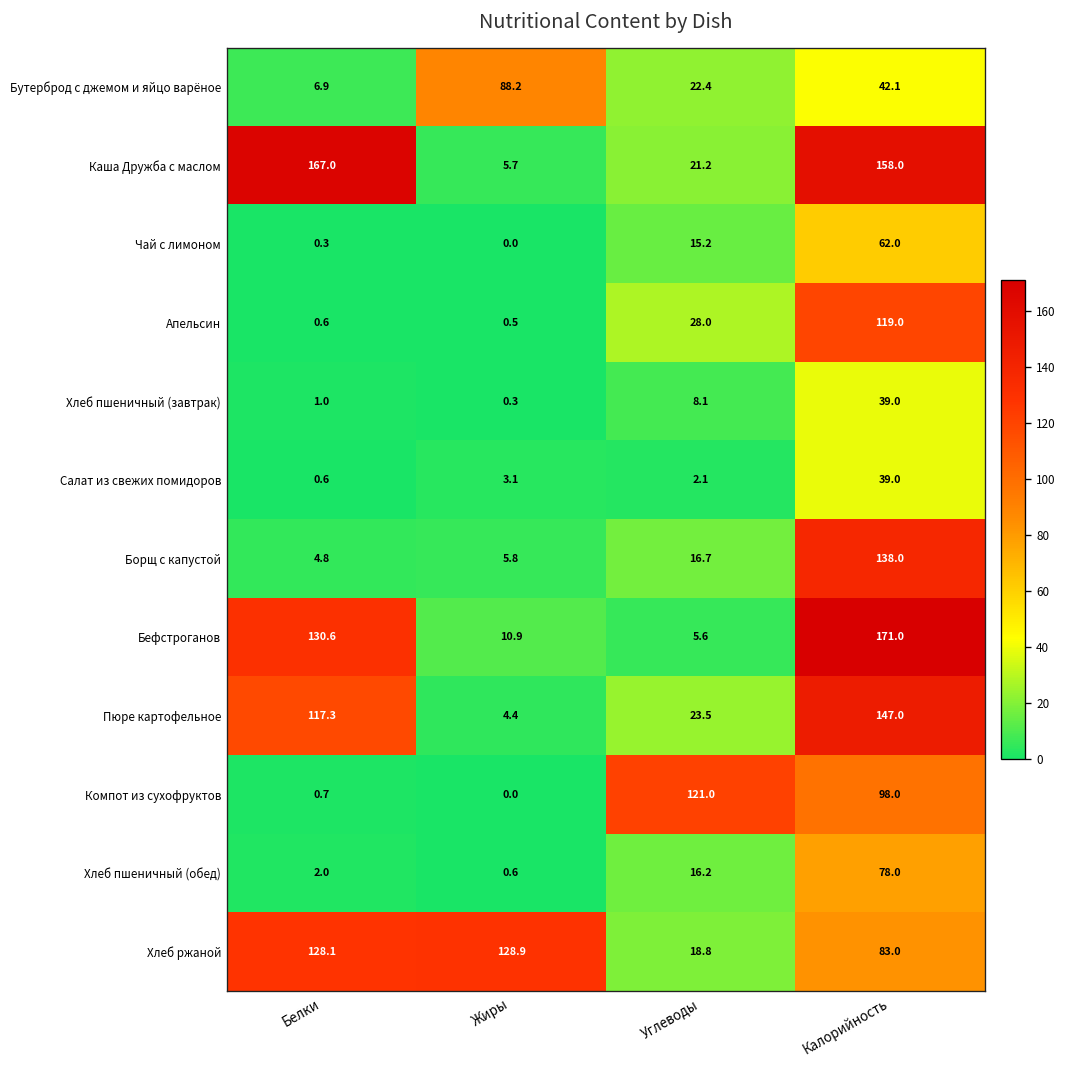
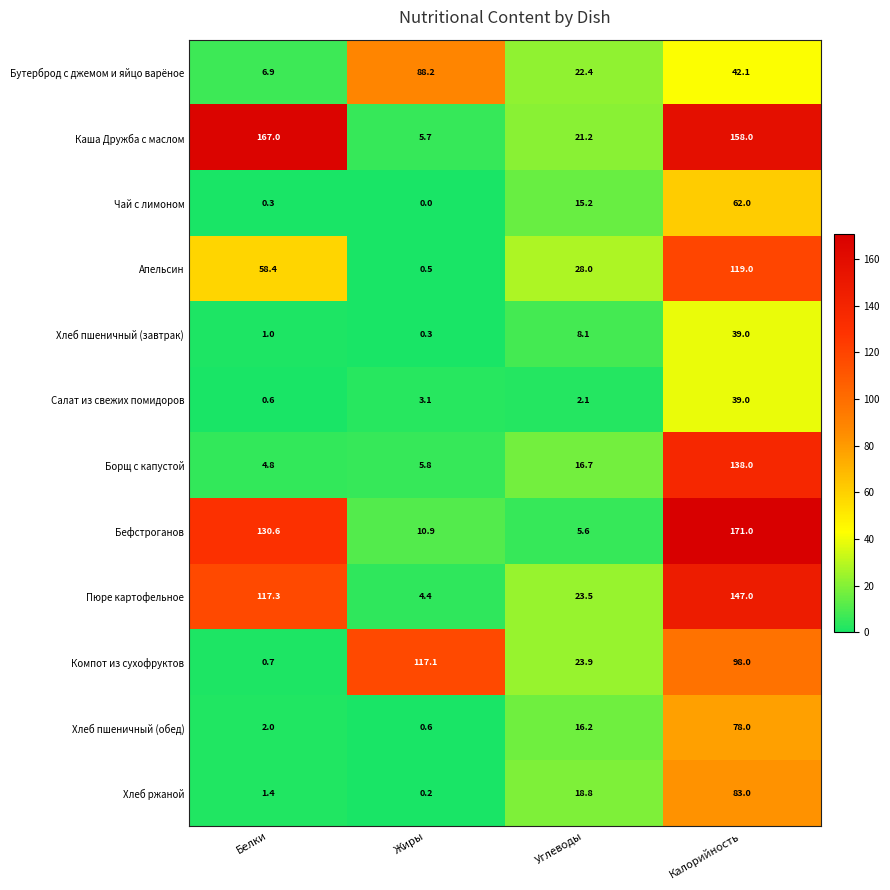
Апельсин, Белки: 0.6 -> 58.4
Компот из сухофруктов, Жиры: 0.0 -> 117.1
Компот из сухофруктов, Углеводы: 121.0 -> 23.9
Хлеб ржаной, Белки: 128.1 -> 1.4
Хлеб ржаной, Жиры: 128.9 -> 0.2
